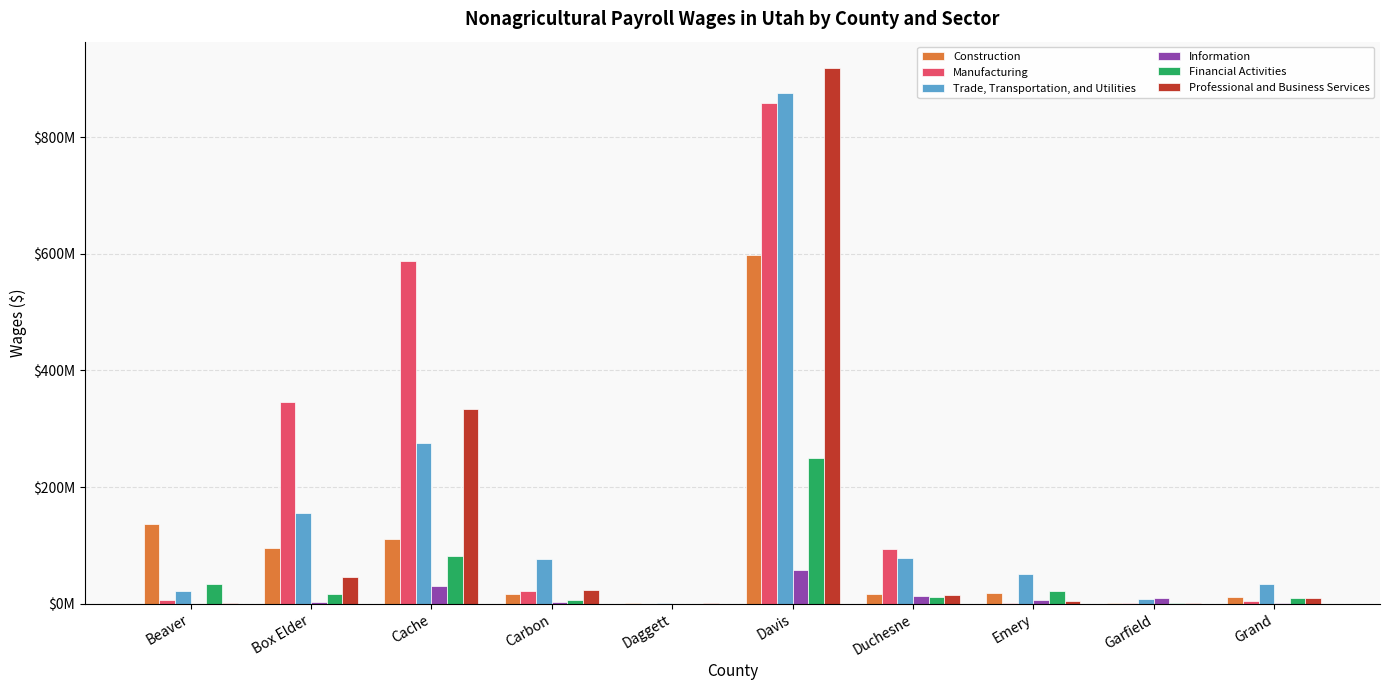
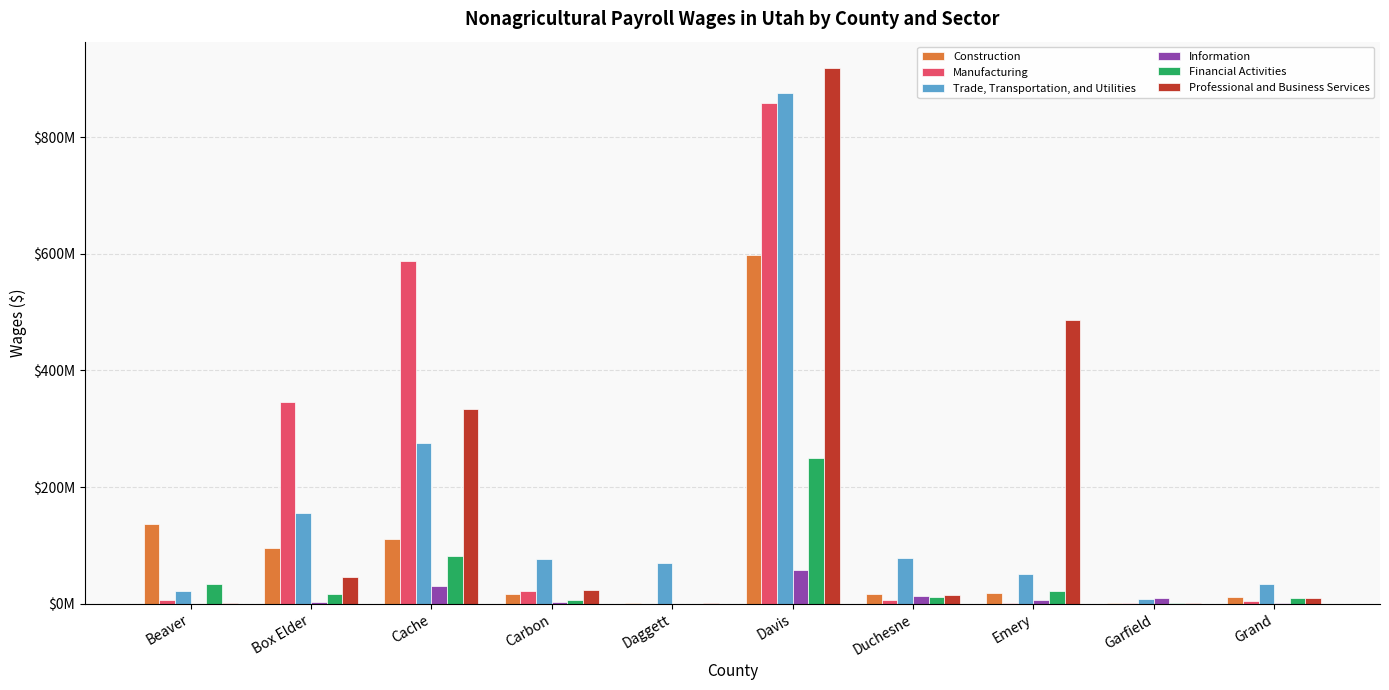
Trade, Transportation, and Utilities, Daggett: $0 -> $70000000
Manufacturing, Duchesne: $90000000 -> $10000000
Professional and Business Services, Emery: $0 -> $490000000
